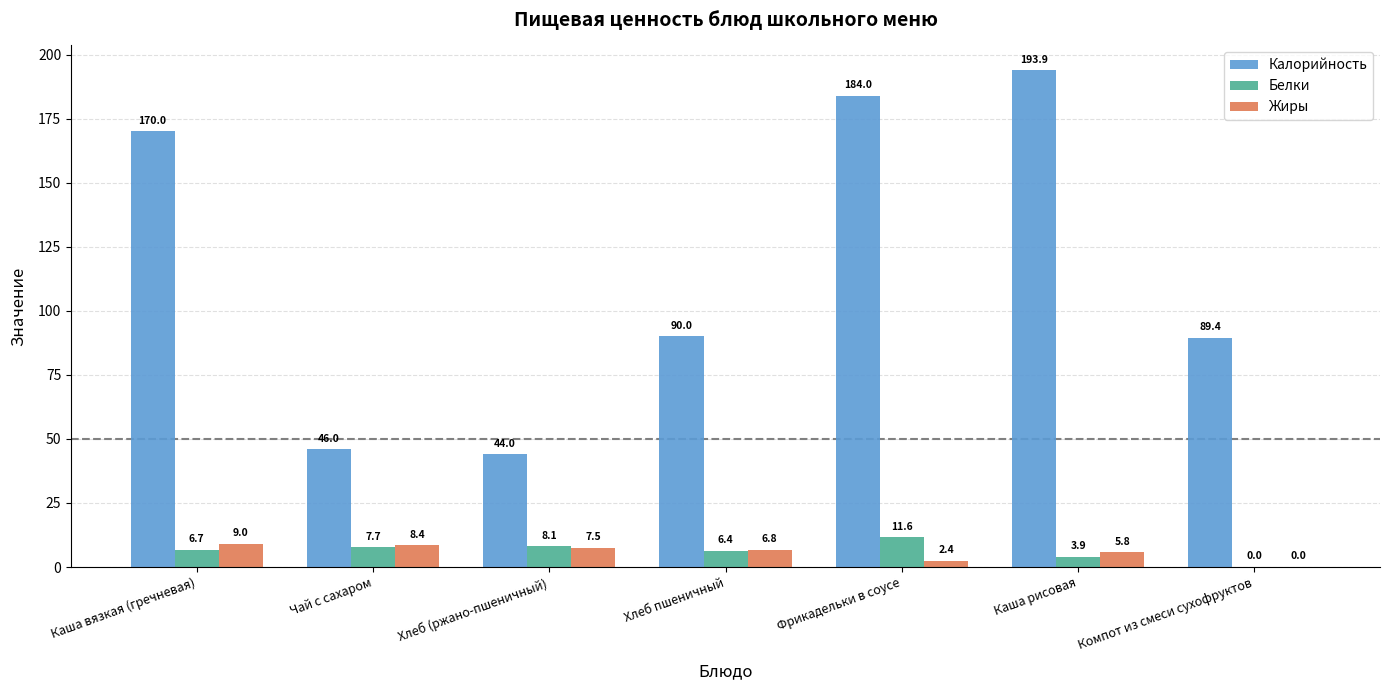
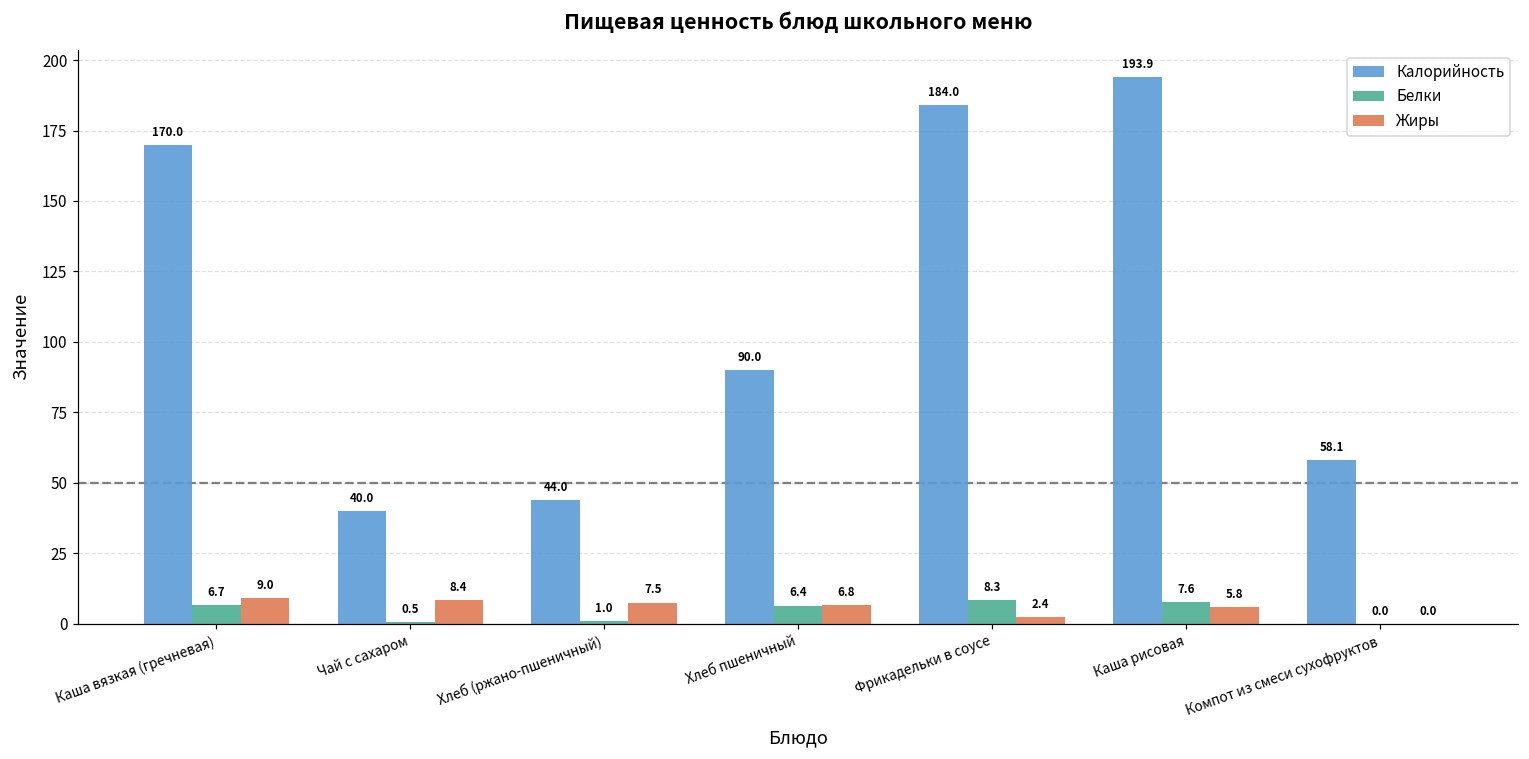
Калорийность, Чай с сахаром: 46.0 -> 40.0
Белки, Чай с сахаром: 7.7 -> 0.5
Белки, Хлеб (ржано-пшеничный): 8.1 -> 1.0
Белки, Фрикадельки в соусе: 11.6 -> 8.3
Белки, Каша рисовая: 3.9 -> 7.6
Калорийность, Компот из смеси сухофруктов: 89.4 -> 58.1
